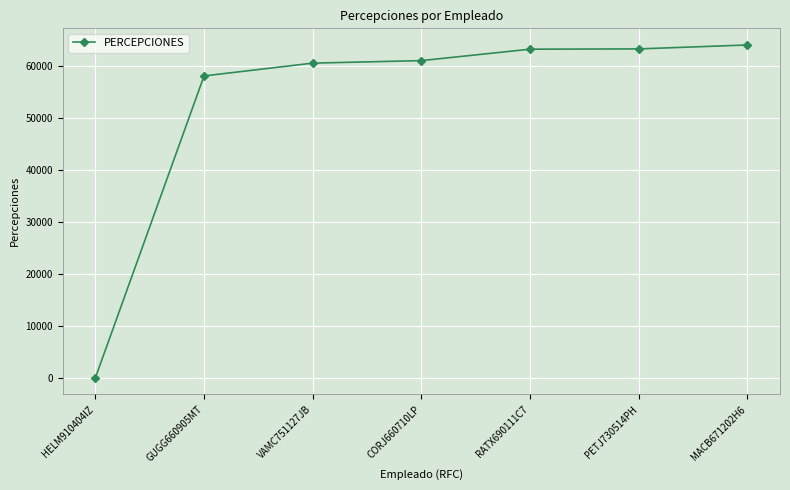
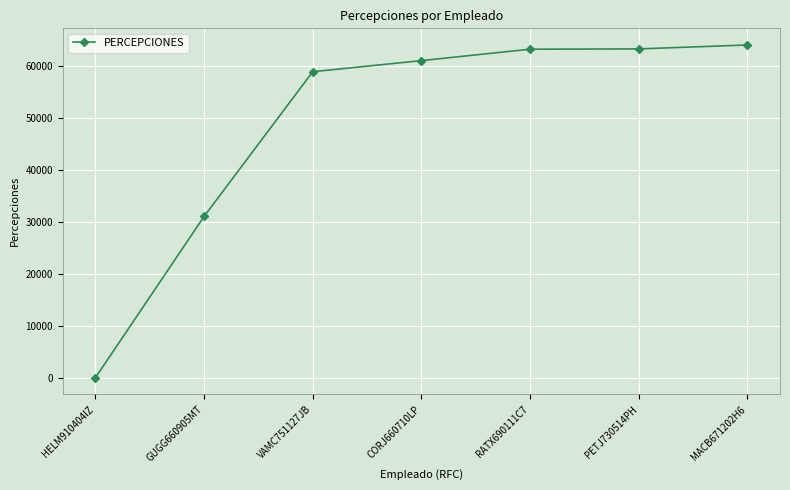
GUGG660905MT: 58000 -> 31000
VAMC751127JB: 60000 -> 59000
